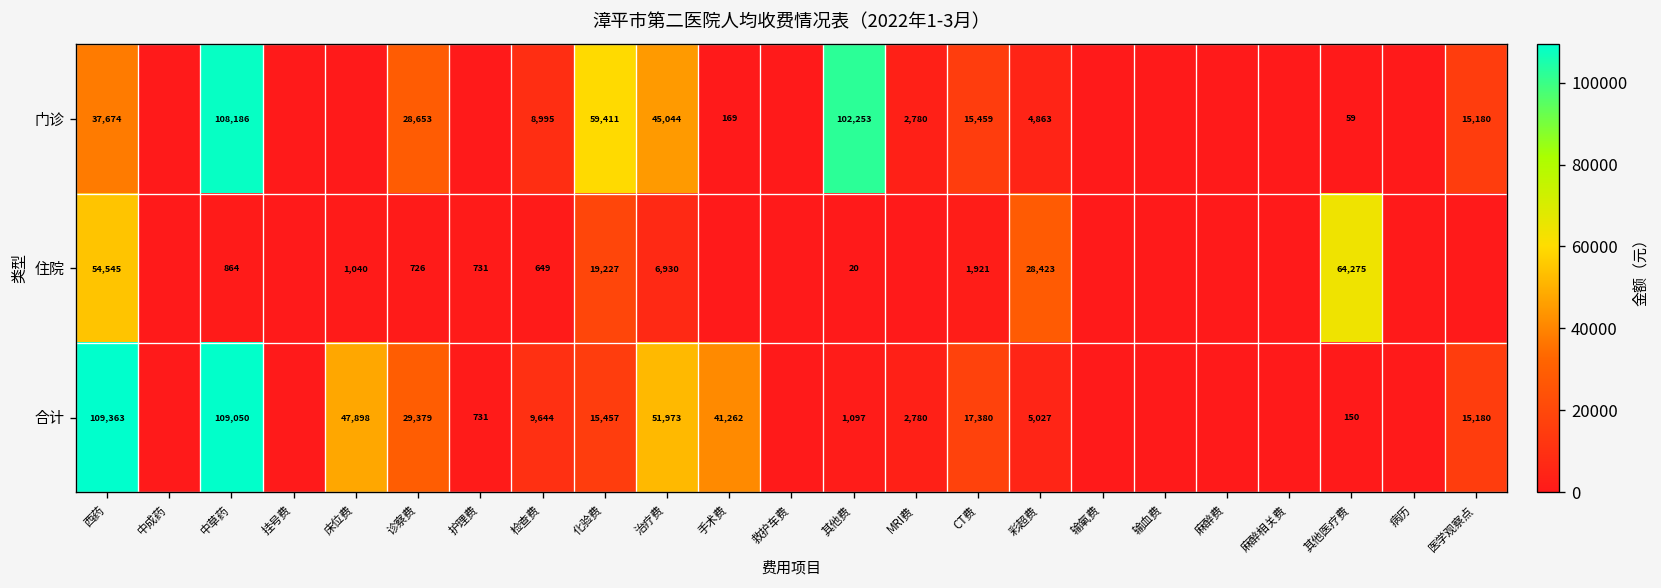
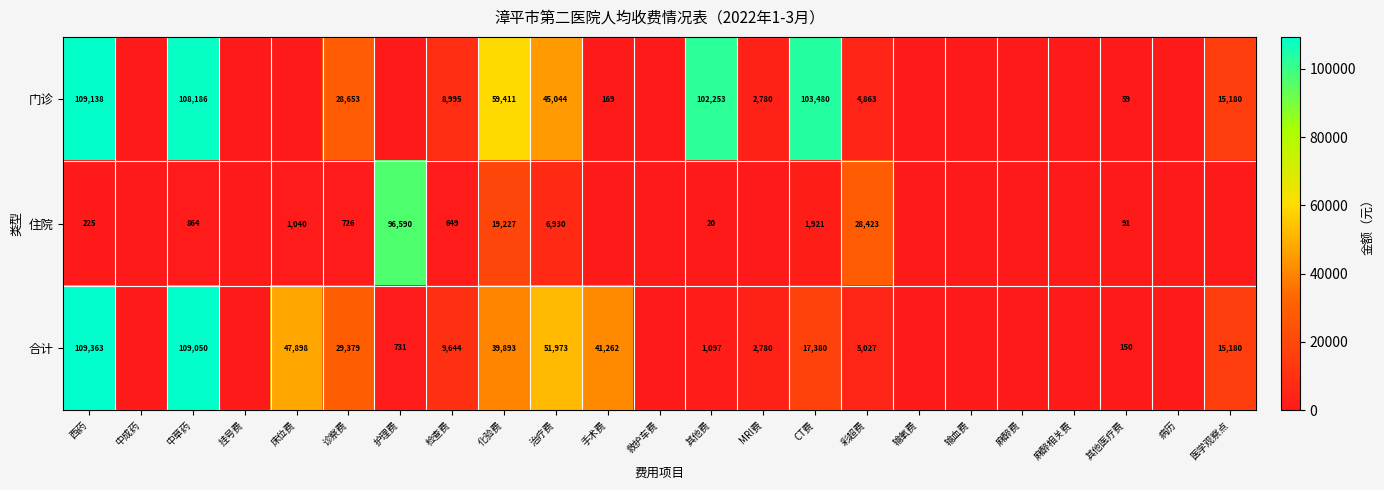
门诊, 西药: 37,674 -> 109,138
门诊, CT费: 15,459 -> 103,480
住院, 西药: 54,545 -> 225
住院, 护理费: 731 -> 96,590
住院, 其他医疗费: 64,275 -> 91
合计, 化验费: 15,457 -> 39,893
